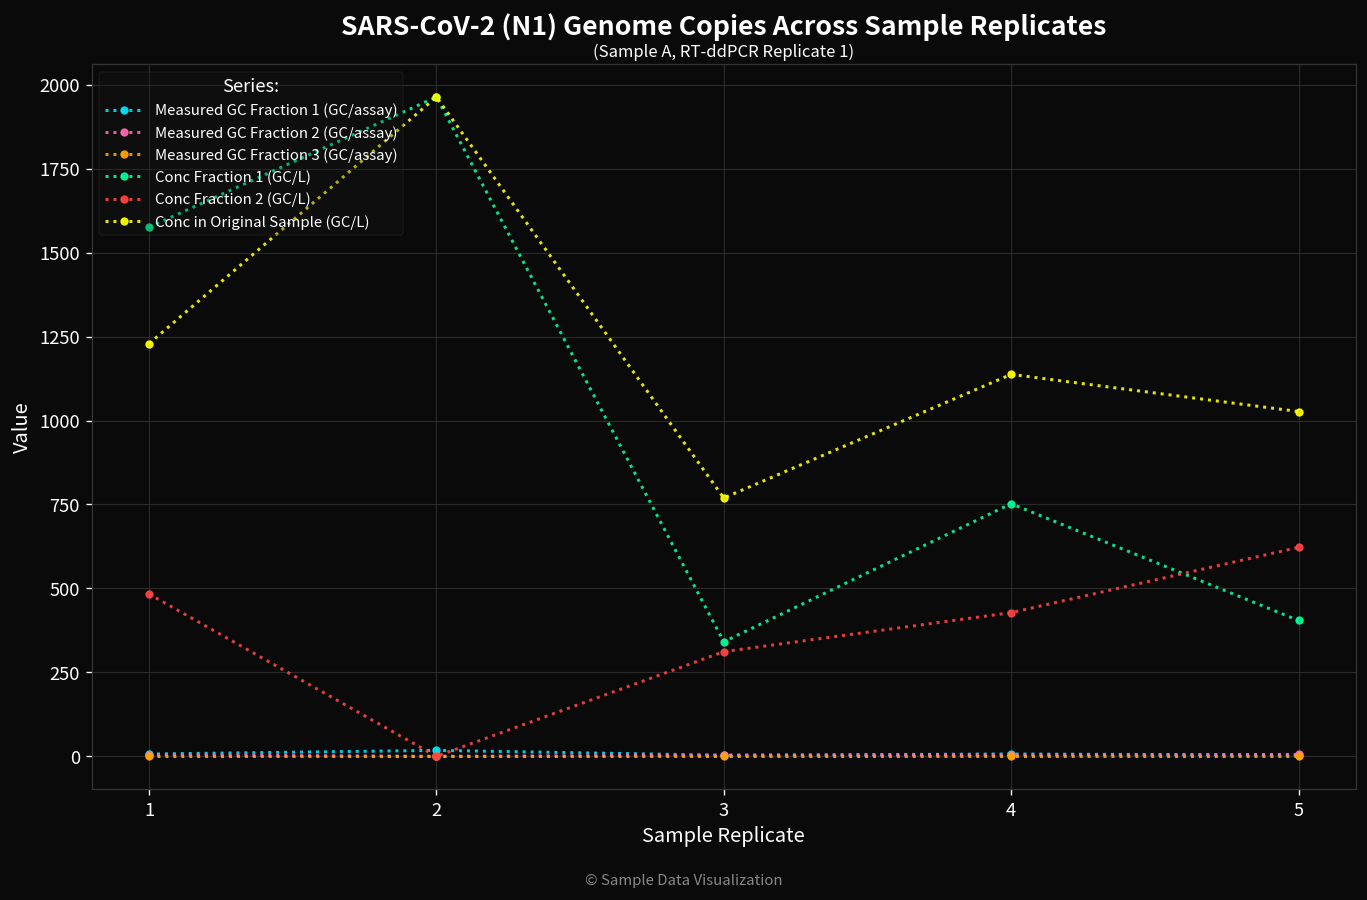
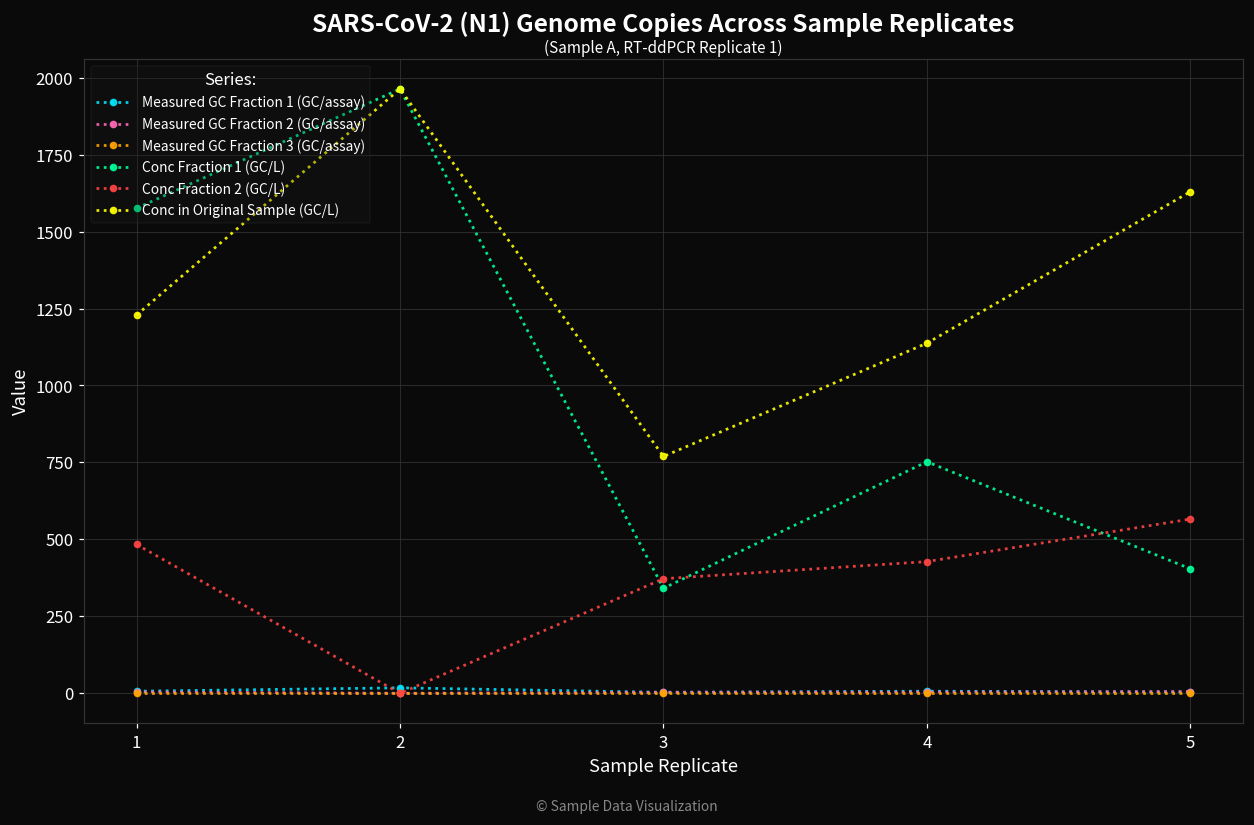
Conc Fraction 2 (GC/L), 3: 310 -> 370
Conc Fraction 2 (GC/L), 5: 620 -> 570
Conc in Original Sample (GC/L), 5: 1030 -> 1630
